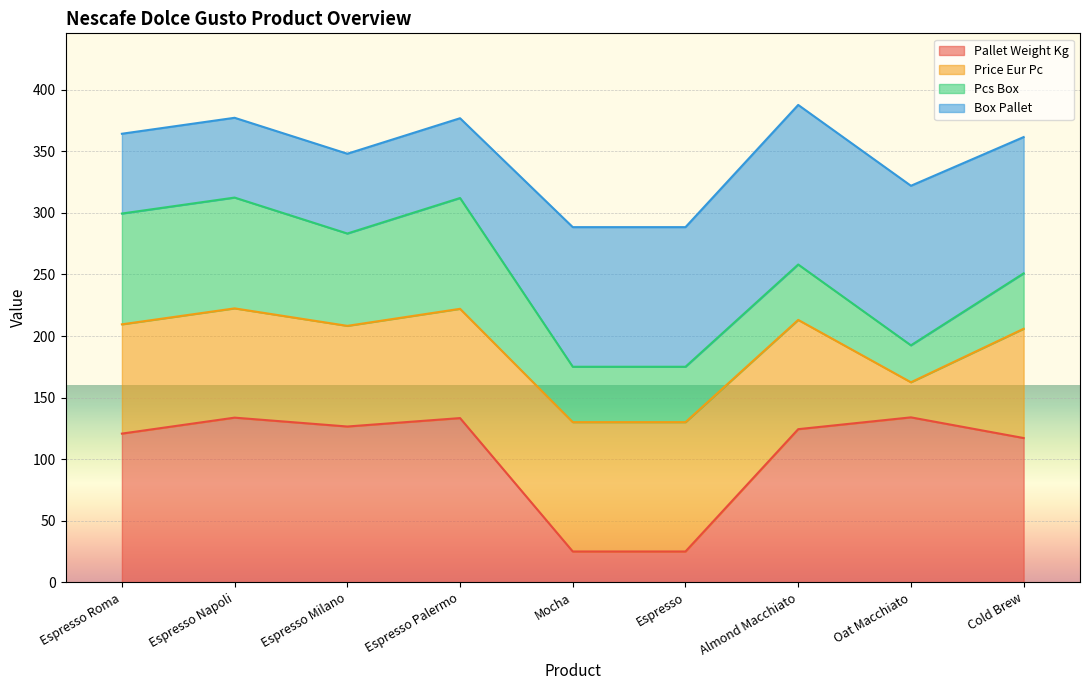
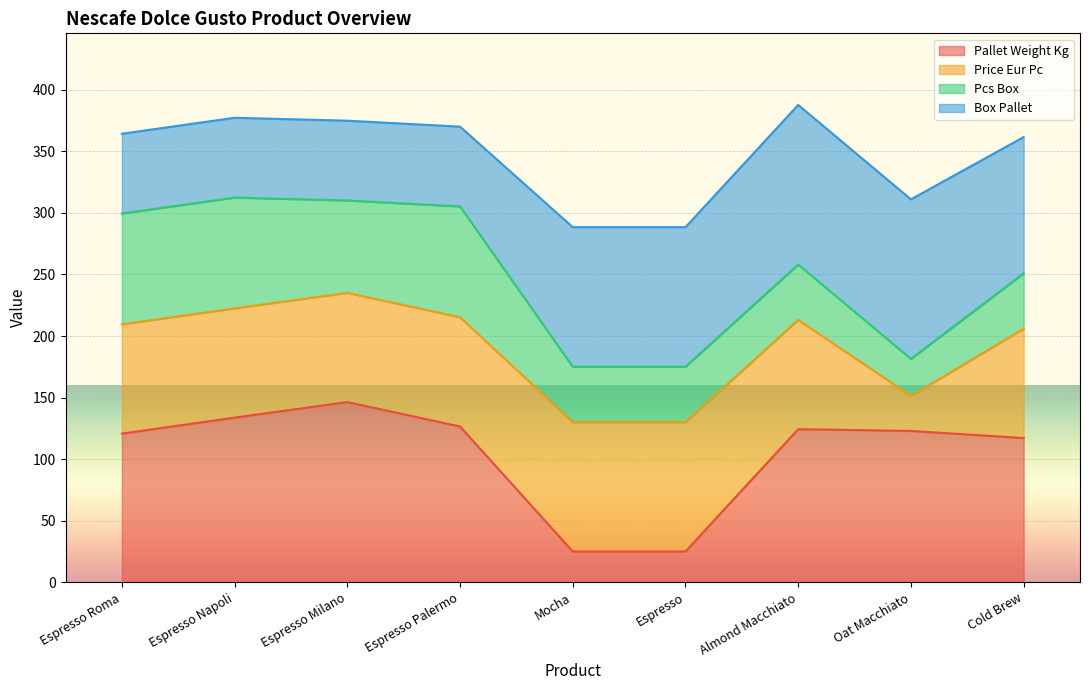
Pallet Weight Kg, Espresso Milano: 127 -> 146
Price Eur Pc, Espresso Milano: 82 -> 89
Pallet Weight Kg, Espresso Palermo: 133 -> 127
Pallet Weight Kg, Oat Macchiato: 134 -> 123
